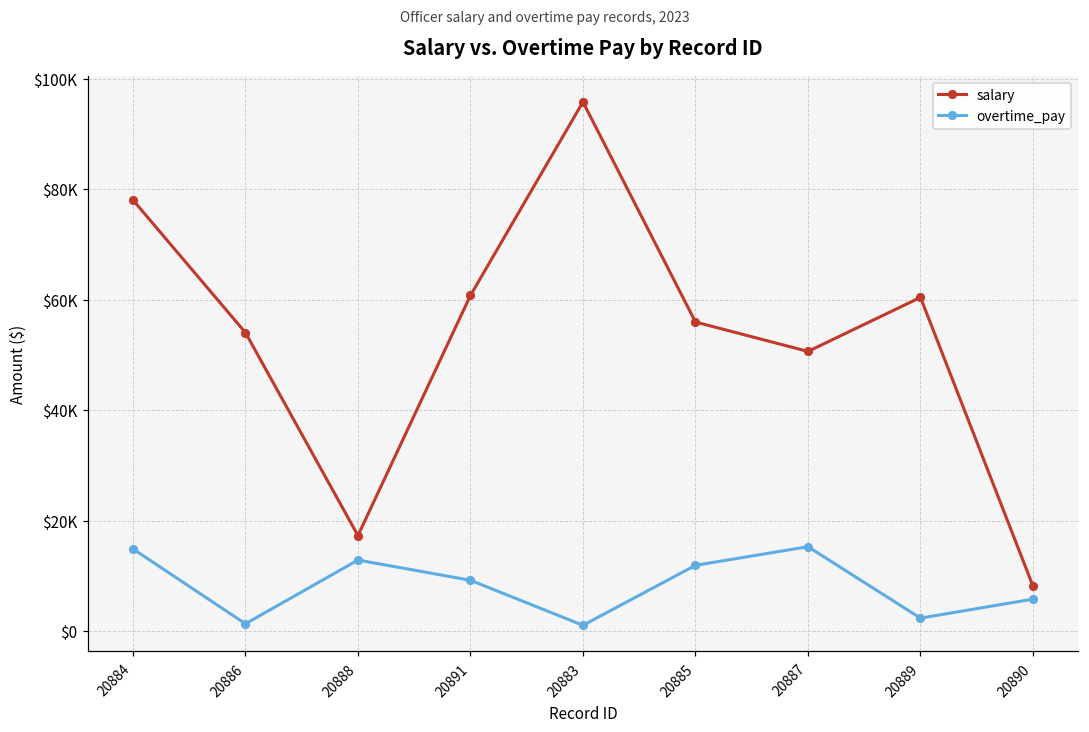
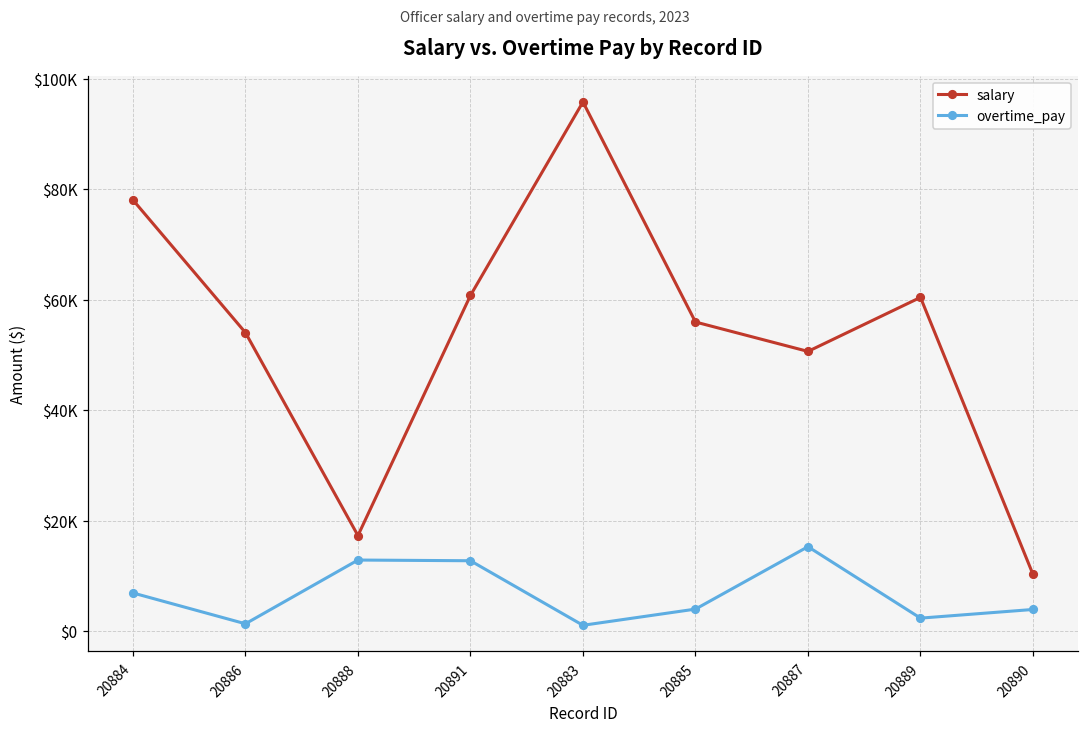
overtime_pay, 20884: $15000 -> $7000
overtime_pay, 20891: $9000 -> $13000
overtime_pay, 20885: $12000 -> $4000
salary, 20890: $8000 -> $10000
overtime_pay, 20890: $6000 -> $4000
